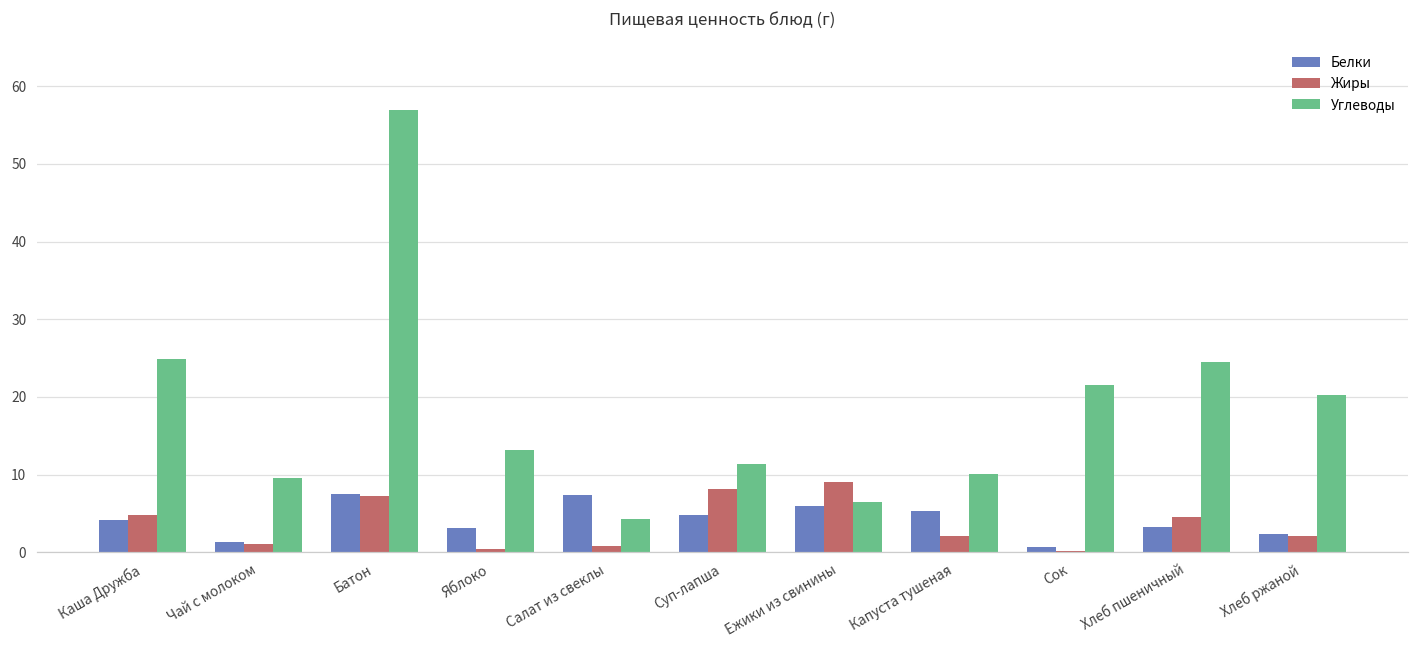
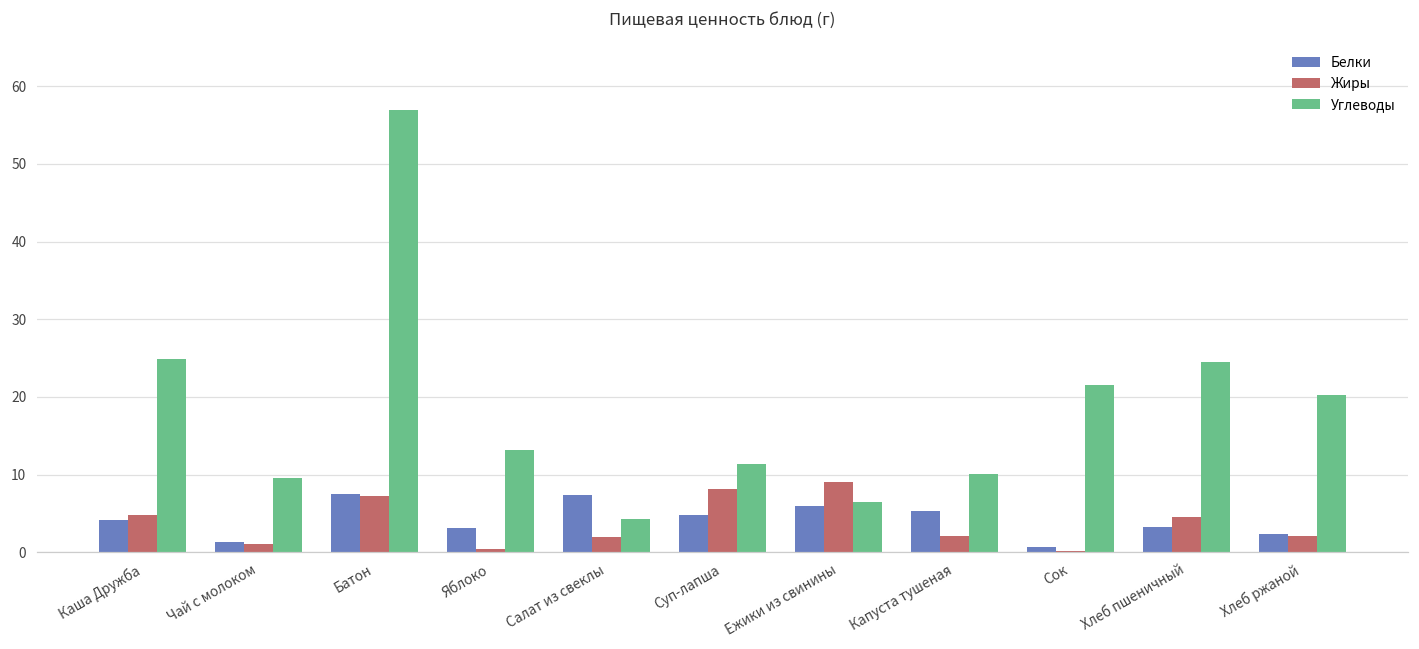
Жиры, Салат из свеклы: 1 -> 2
